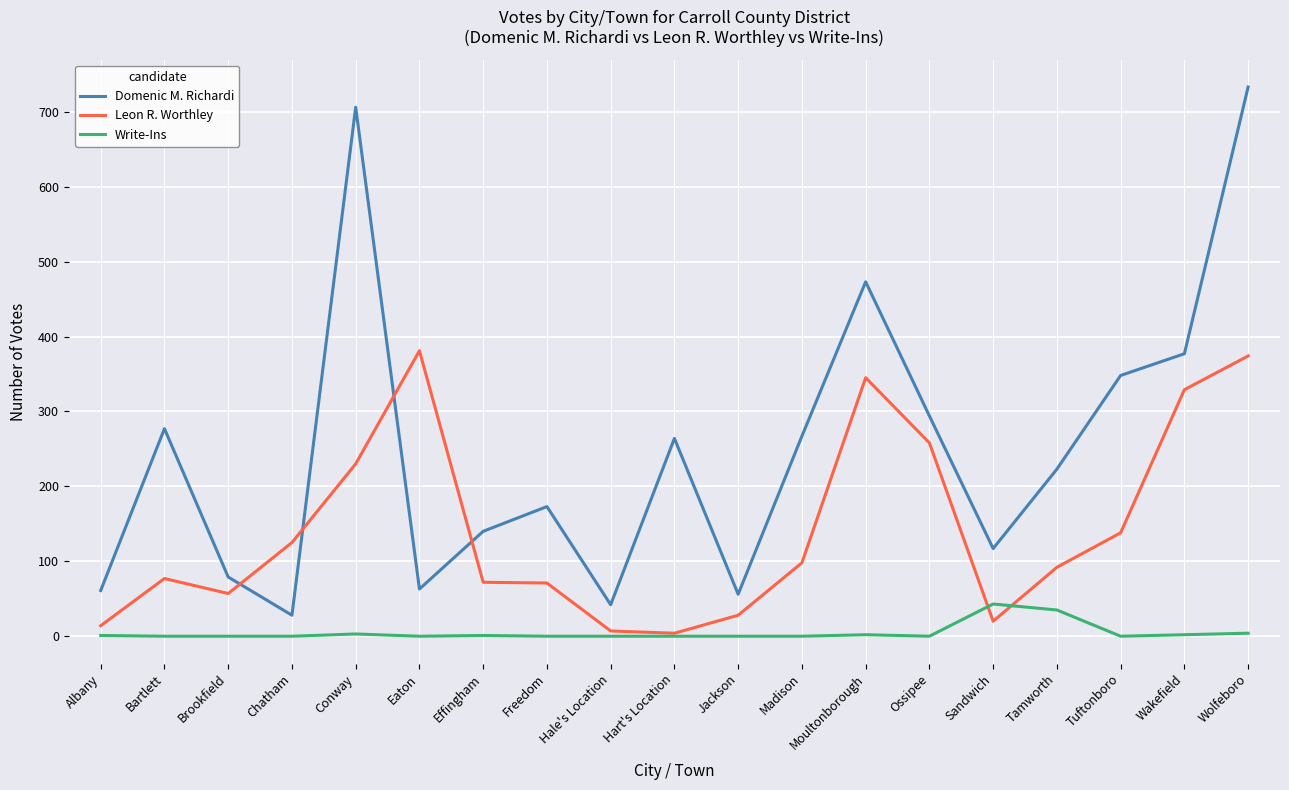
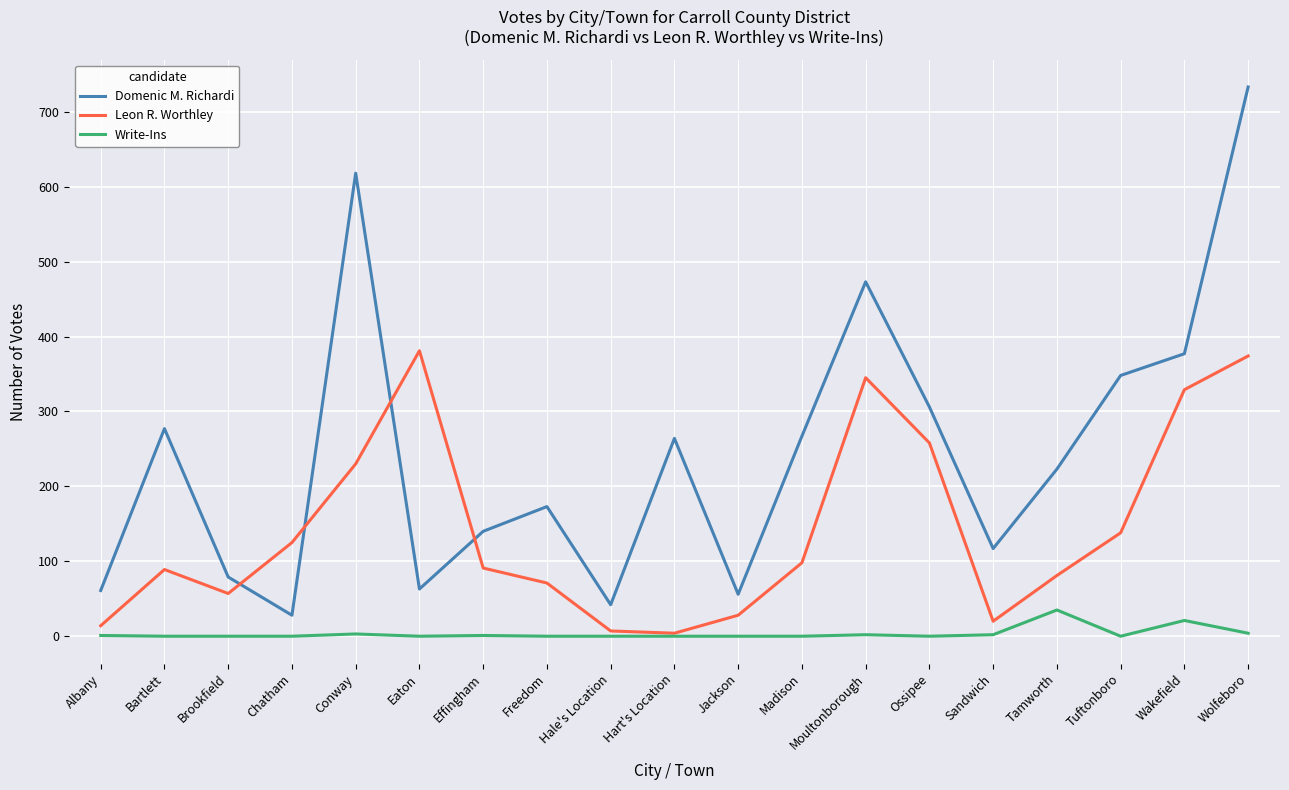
Leon R. Worthley, Bartlett: 80 -> 90
Domenic M. Richardi, Conway: 710 -> 620
Leon R. Worthley, Effingham: 70 -> 90
Domenic M. Richardi, Ossipee: 290 -> 310
Write-Ins, Sandwich: 40 -> 0
Leon R. Worthley, Tamworth: 90 -> 80
Write-Ins, Wakefield: 0 -> 20
